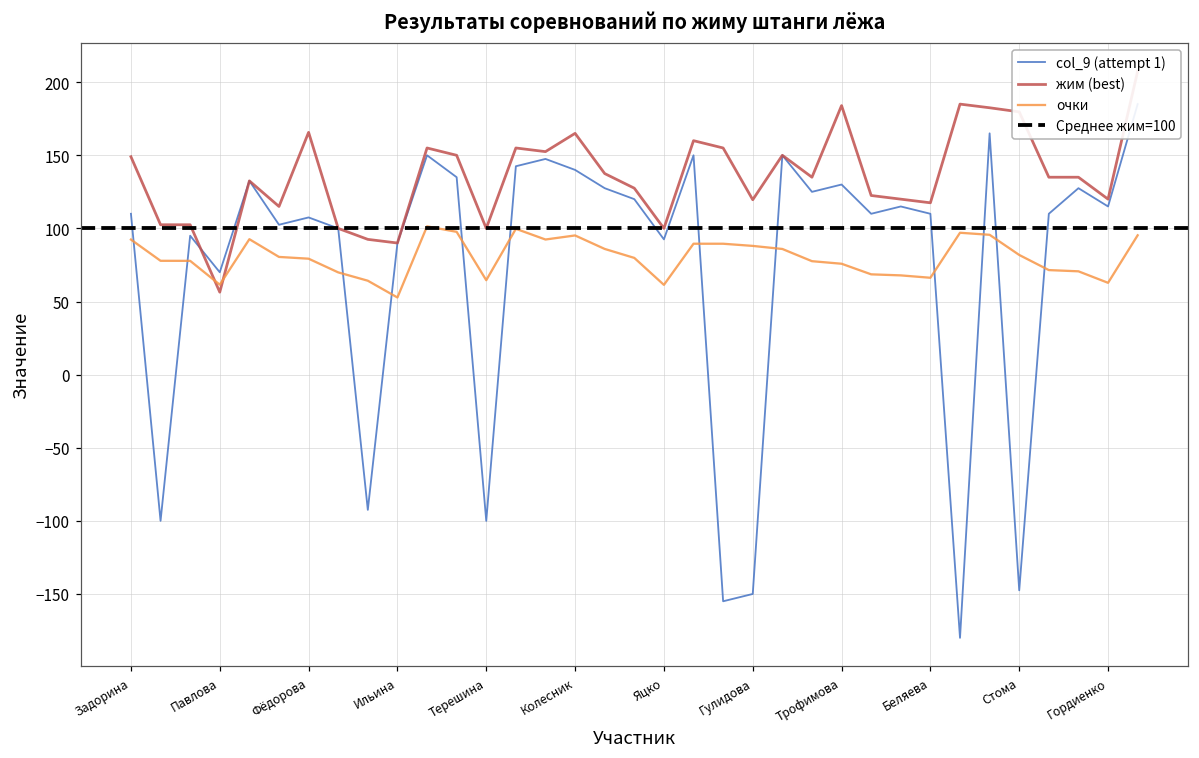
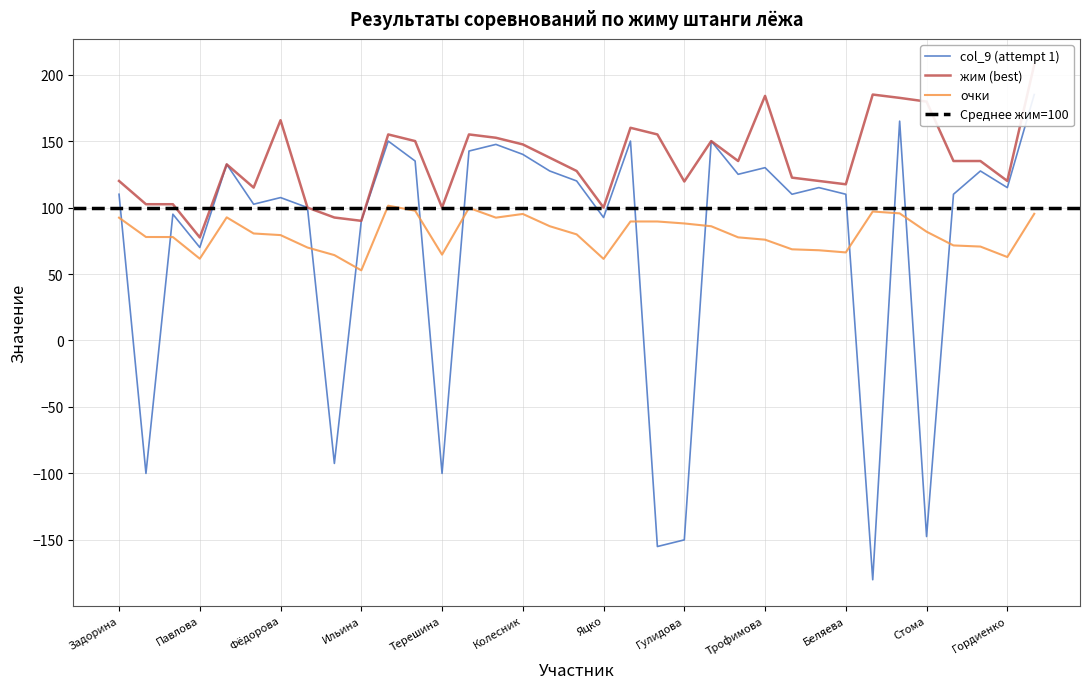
жим (best), Задорина: 149 -> 120
жим (best), Павлова: 56 -> 78
жим (best), Колесник: 165 -> 148
